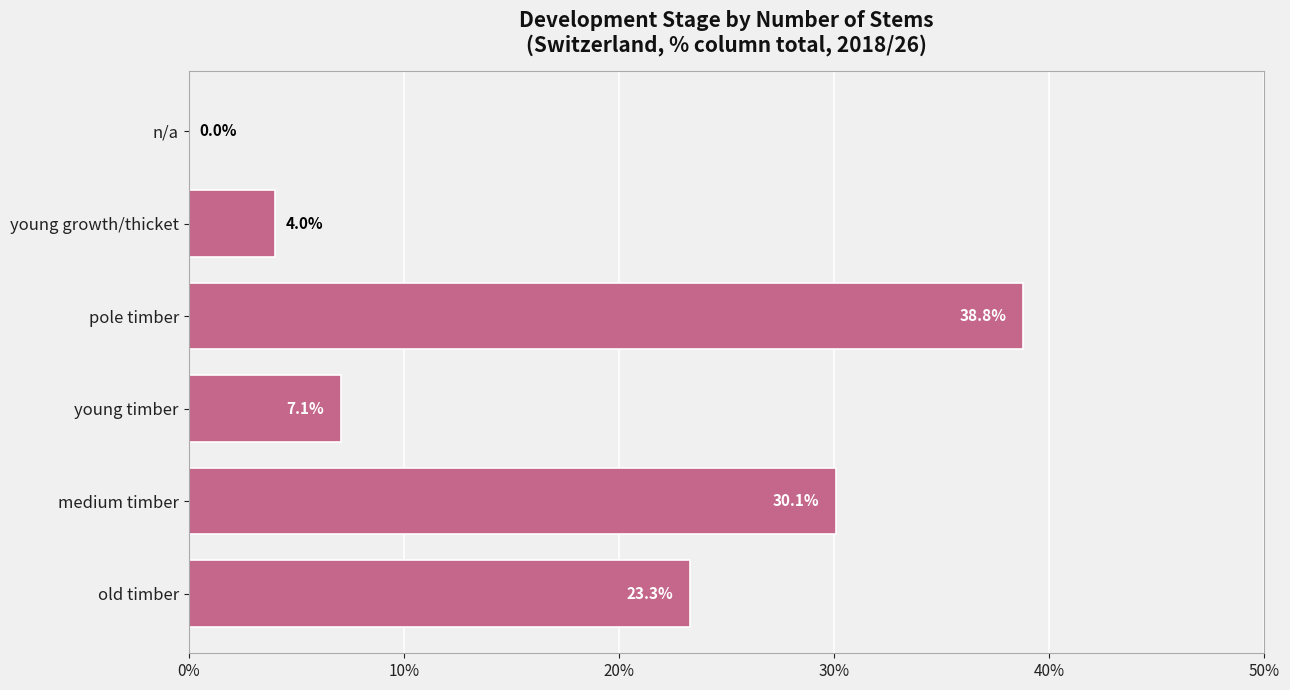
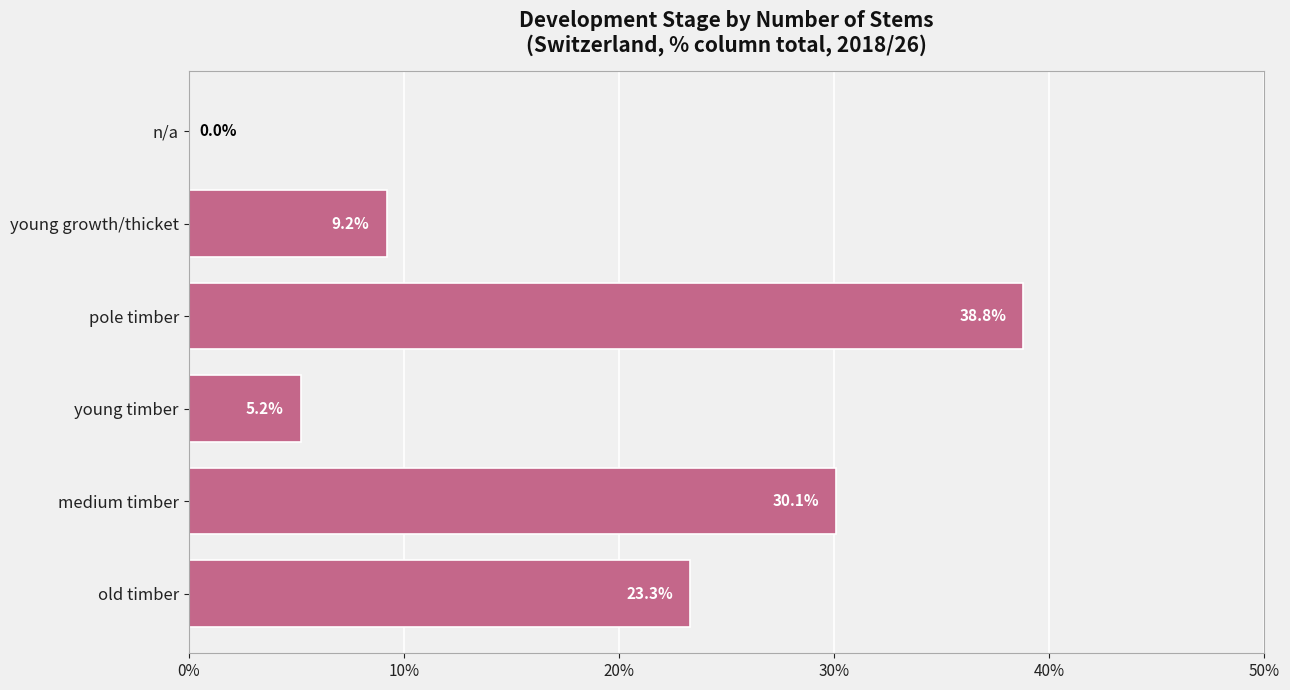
young growth/thicket: 4.0% -> 9.2%
young timber: 7.1% -> 5.2%
